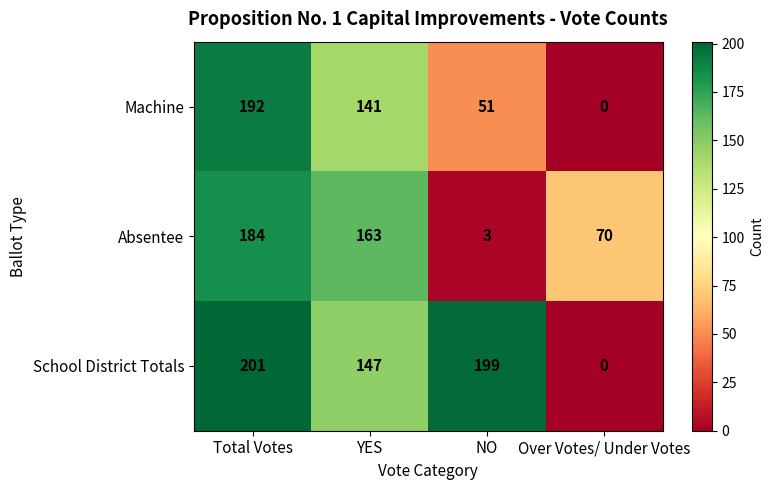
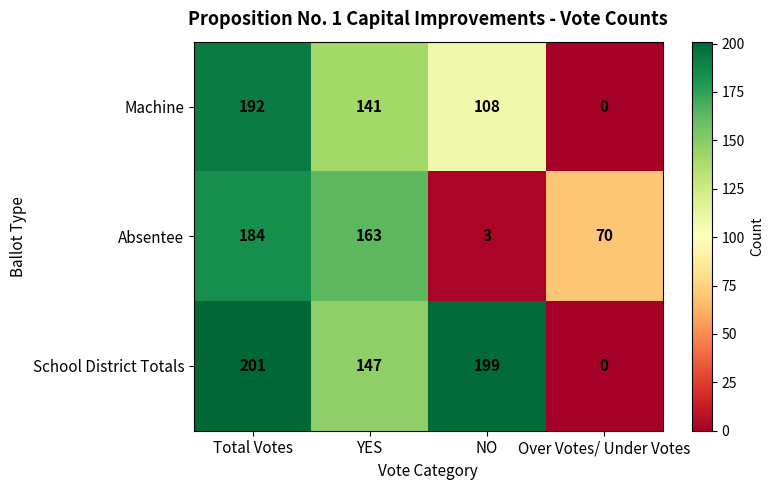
Machine, NO: 51 -> 108
